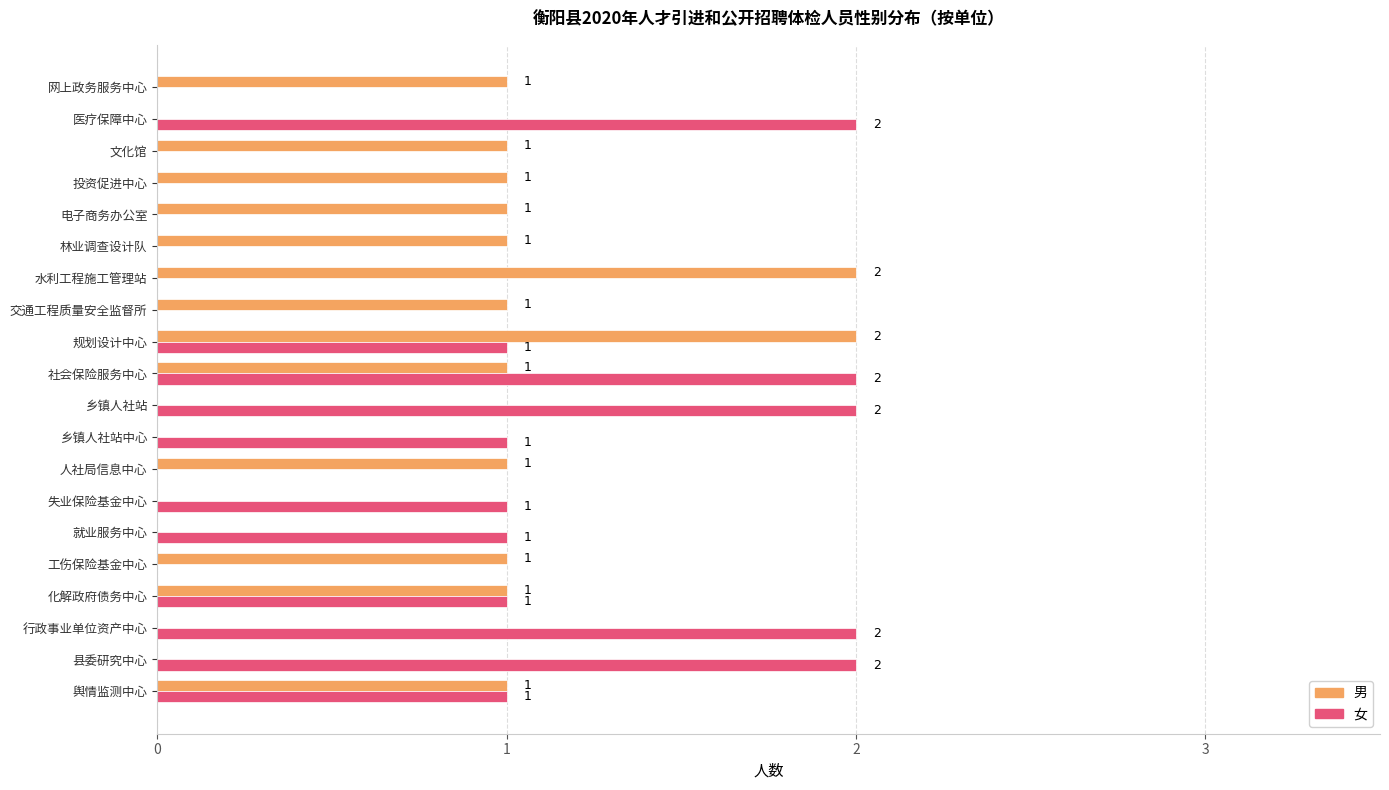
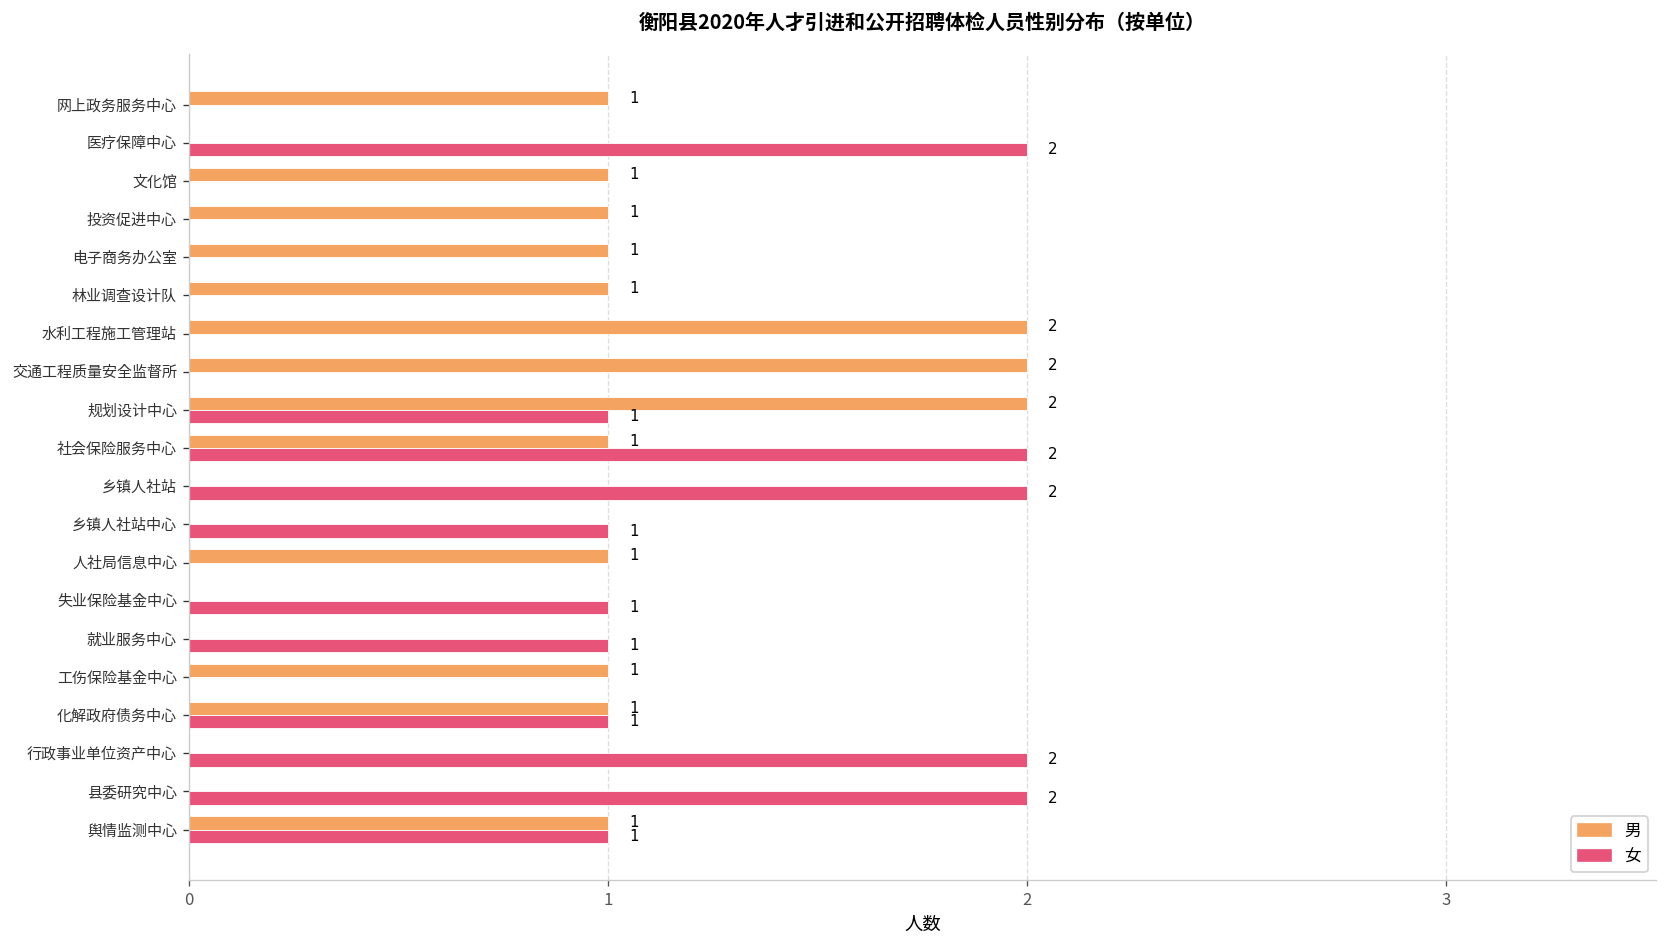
男, 交通工程质量安全监督所: 1 -> 2
